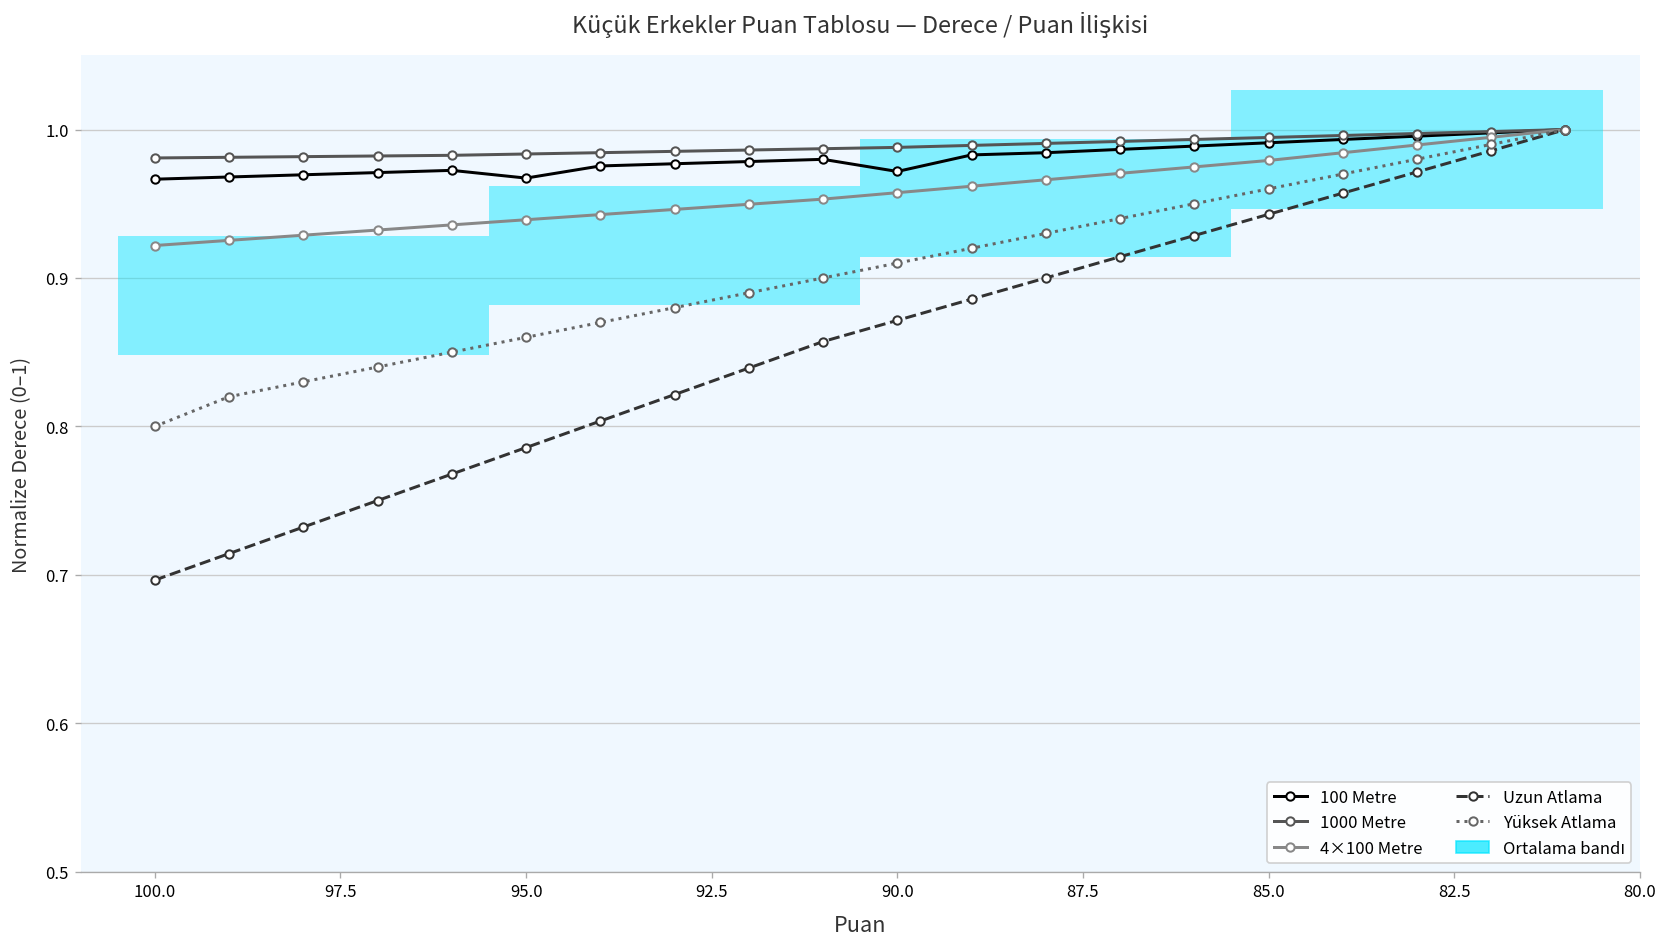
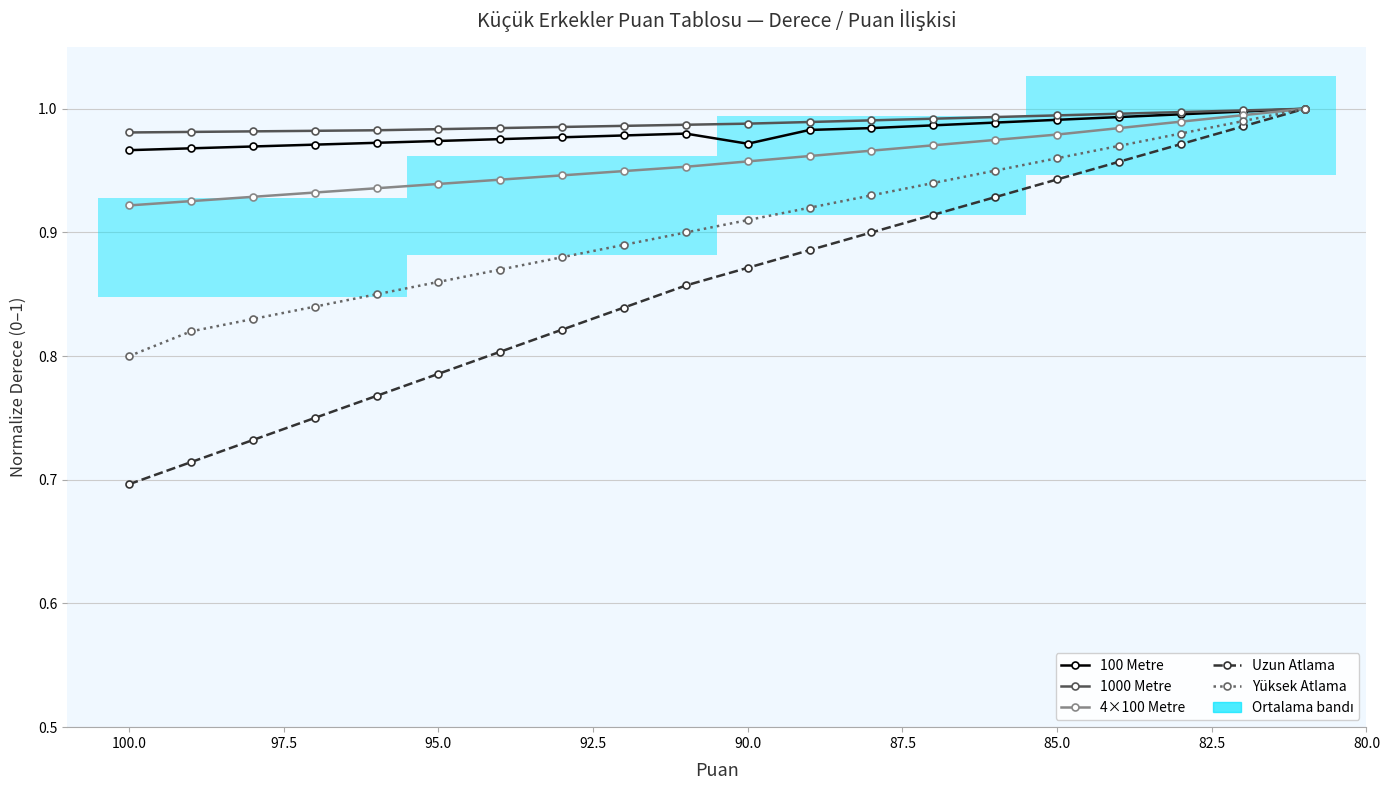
100 Metre, 95.0: 0.967 -> 0.974
